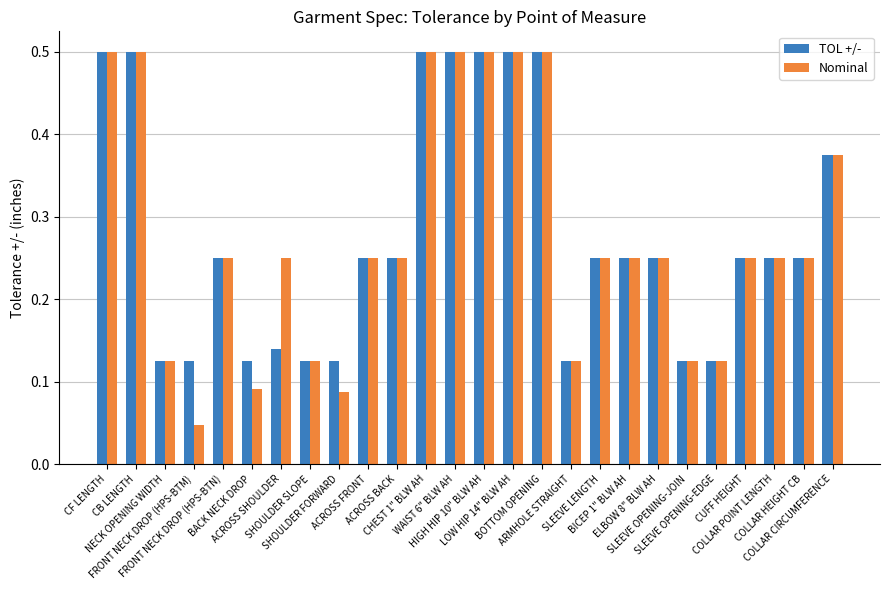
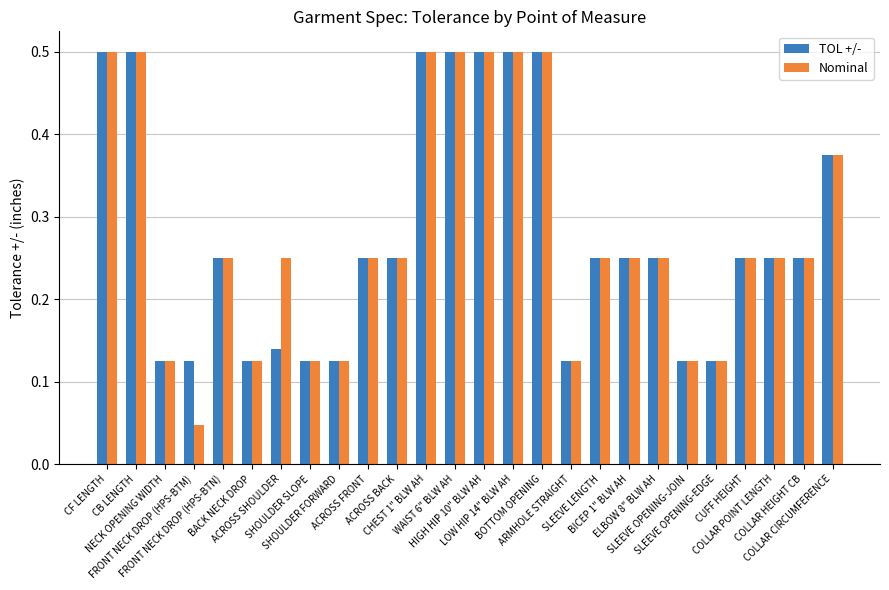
Nominal, BACK NECK DROP: 0.09 -> 0.13
Nominal, SHOULDER FORWARD: 0.09 -> 0.13
